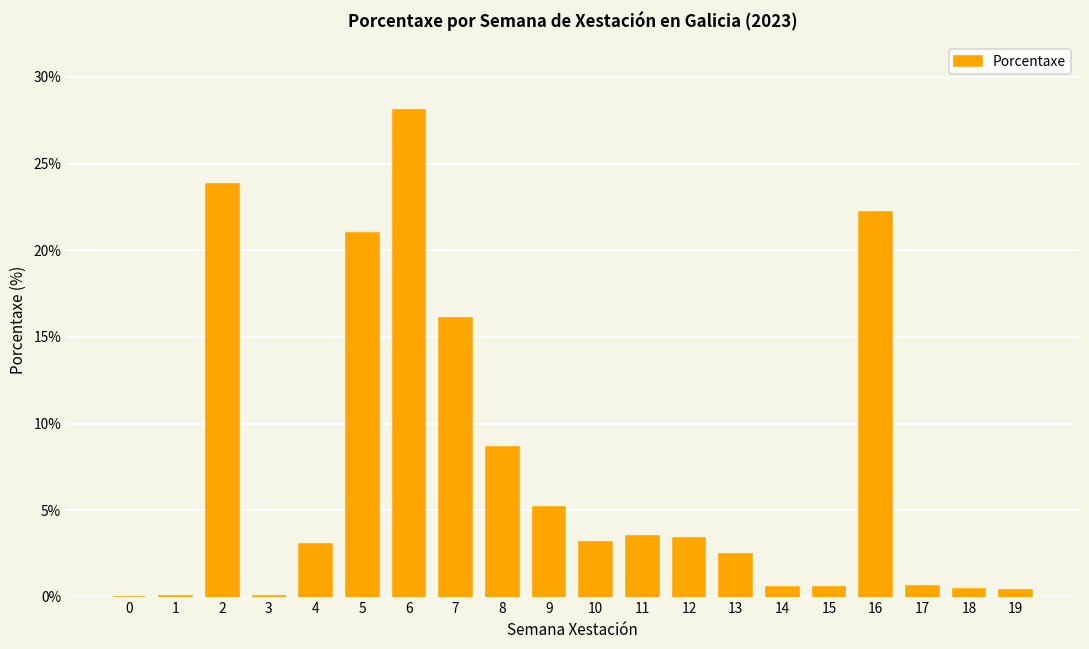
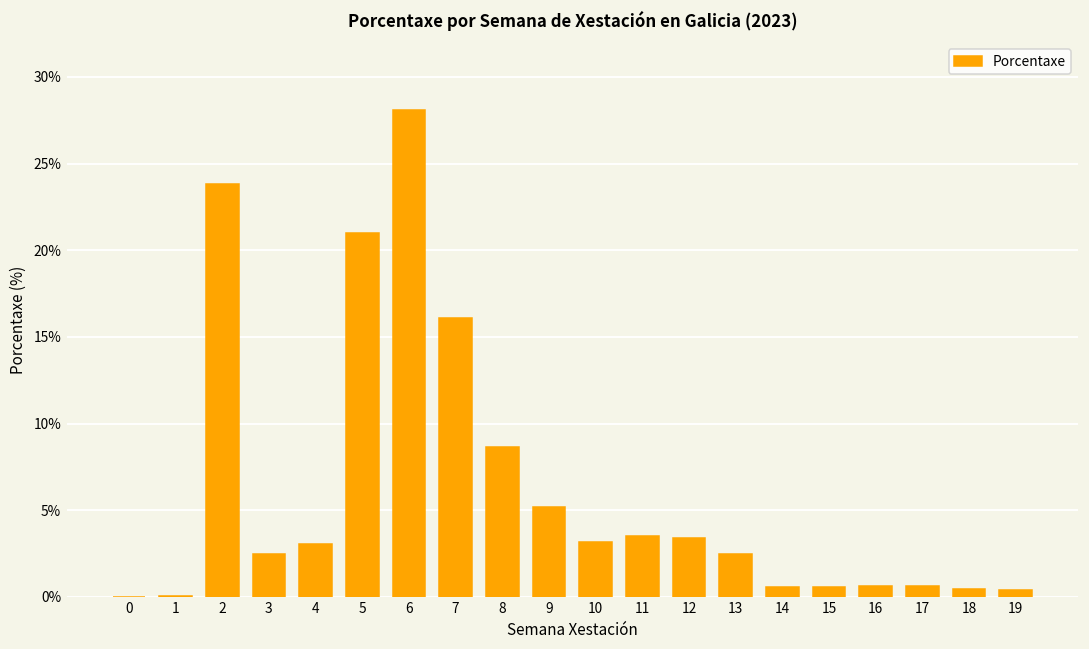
3: 0.0% -> 2.5%
16: 22.2% -> 0.7%
